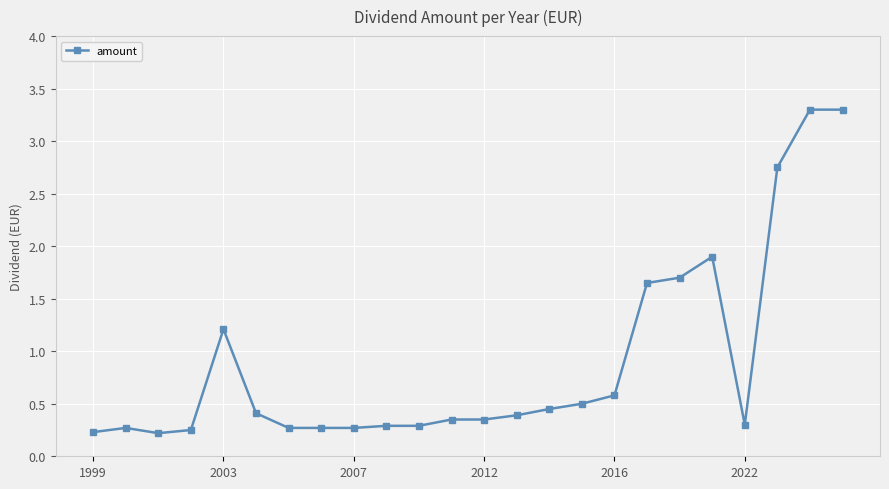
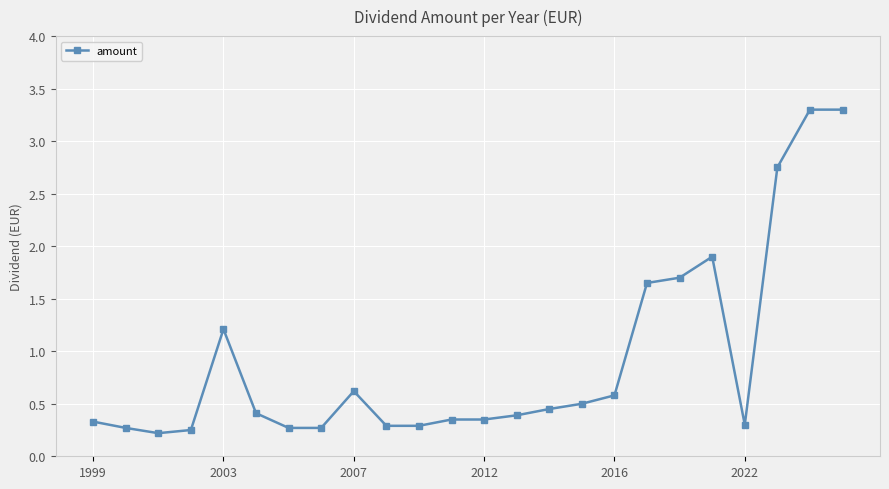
1999: 0.23 -> 0.33
2007: 0.27 -> 0.62
